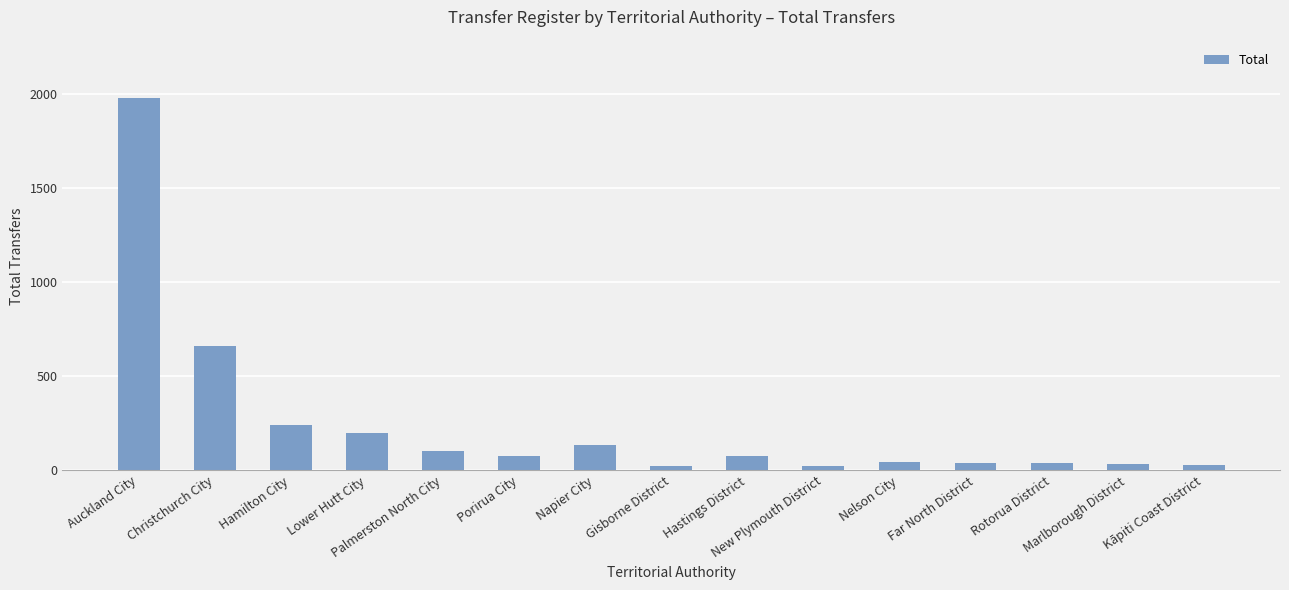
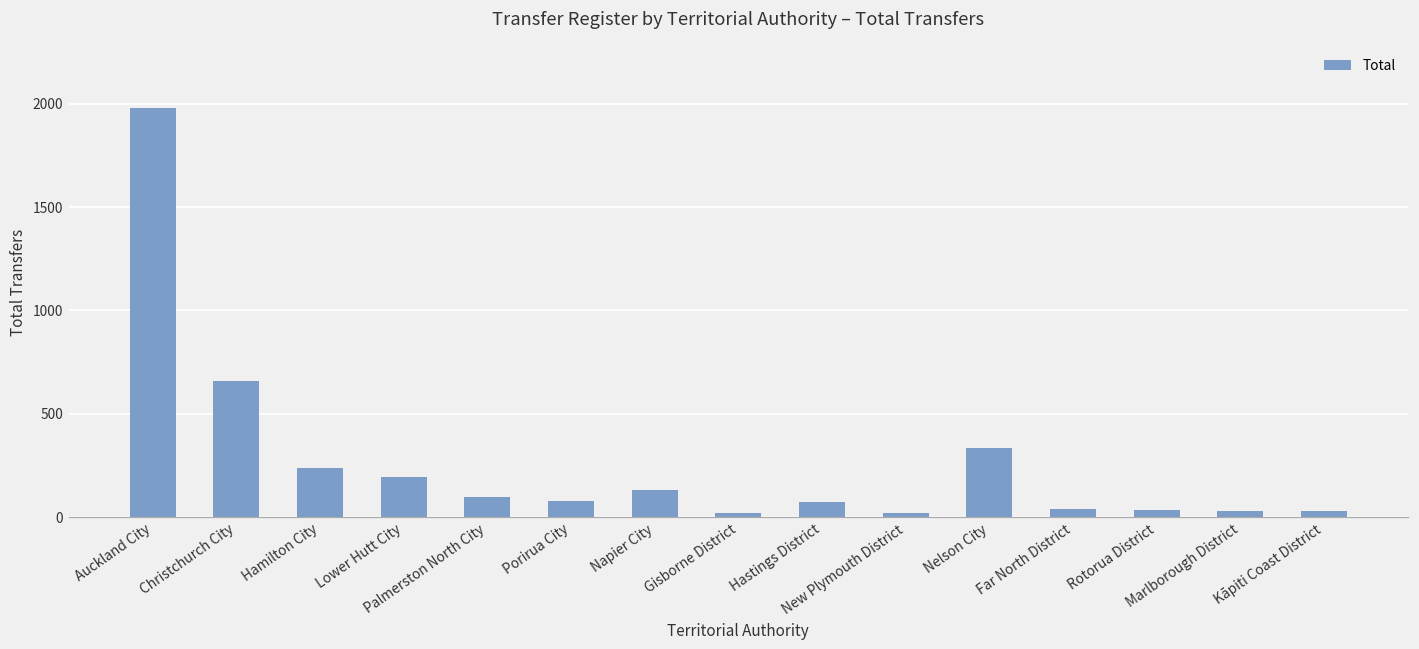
Nelson City: 40 -> 340
